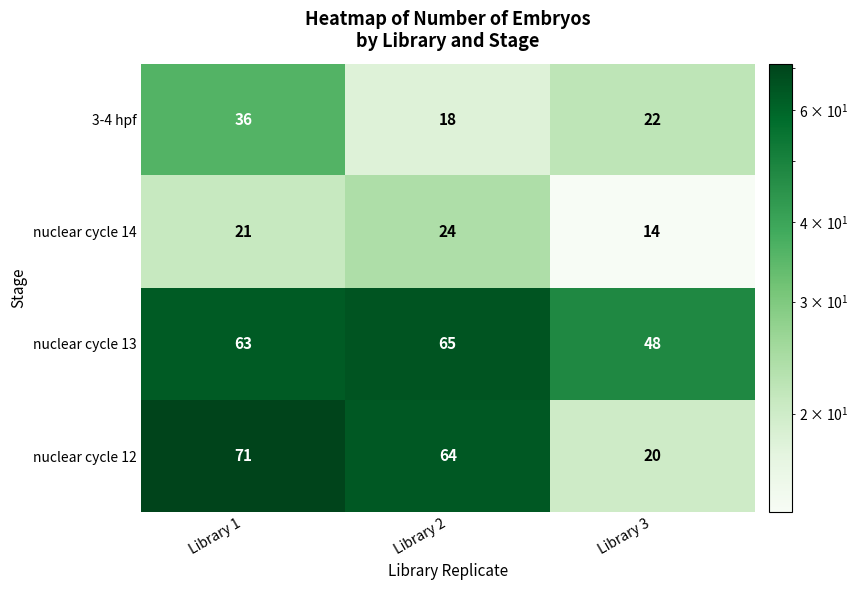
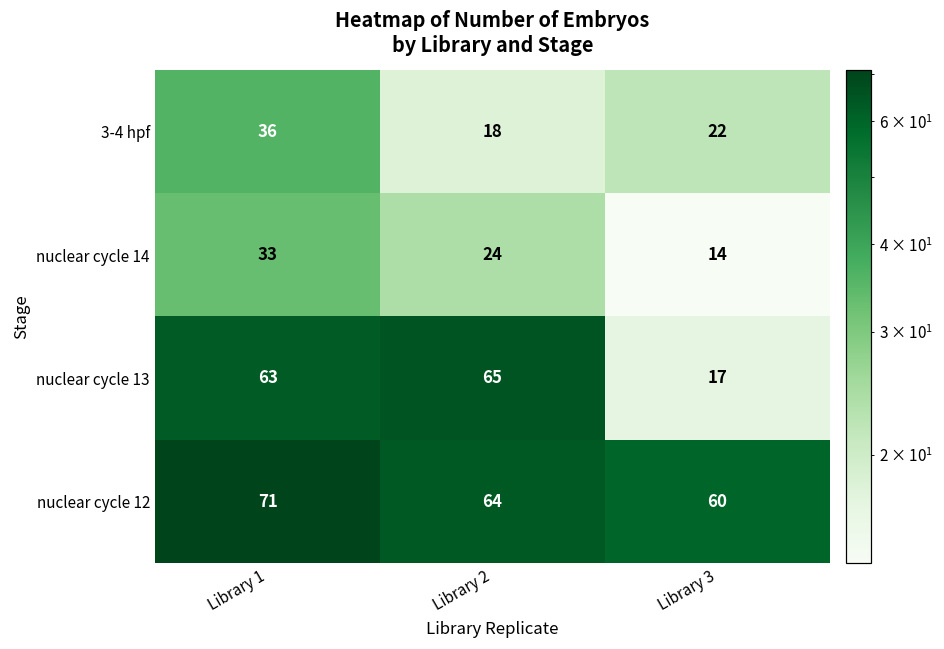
nuclear cycle 14, Library 1: 21 -> 33
nuclear cycle 13, Library 3: 48 -> 17
nuclear cycle 12, Library 3: 20 -> 60
